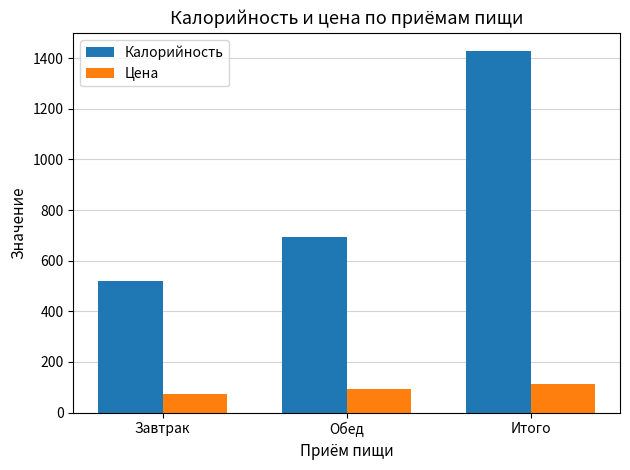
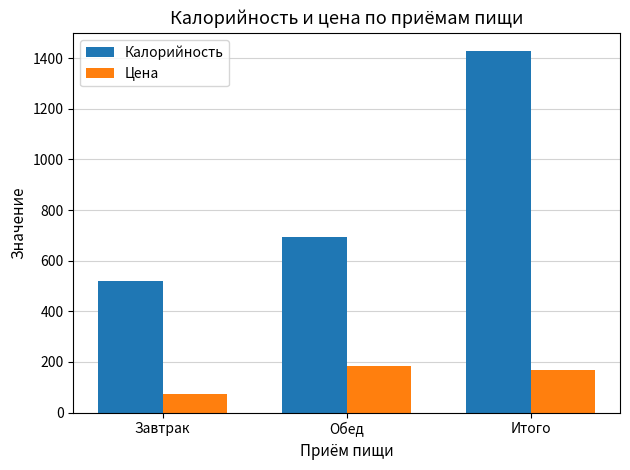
Цена, Обед: 90 -> 190
Цена, Итого: 110 -> 170
